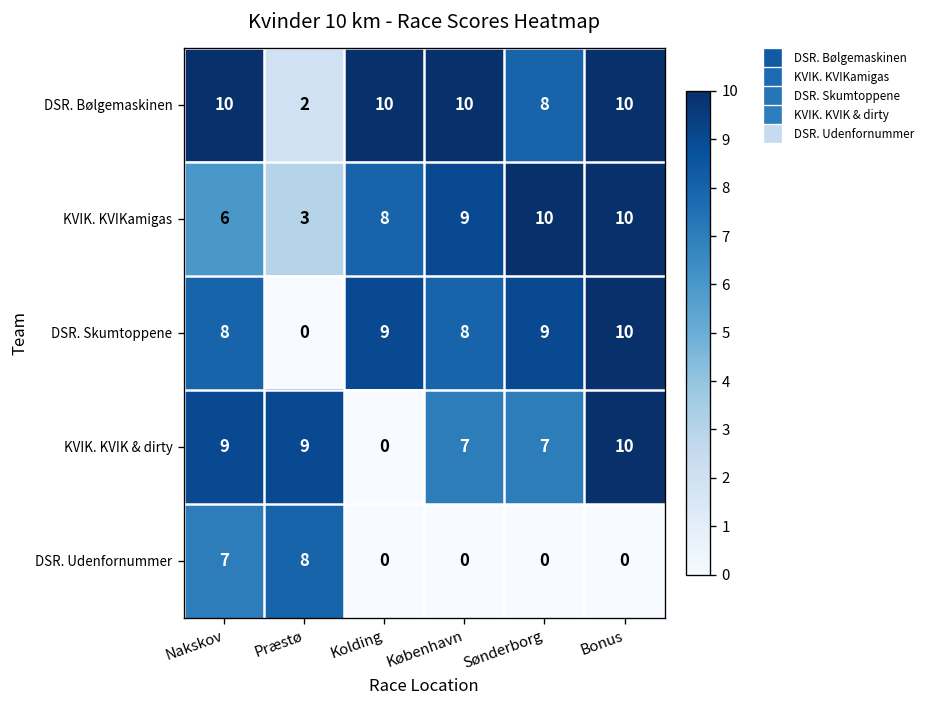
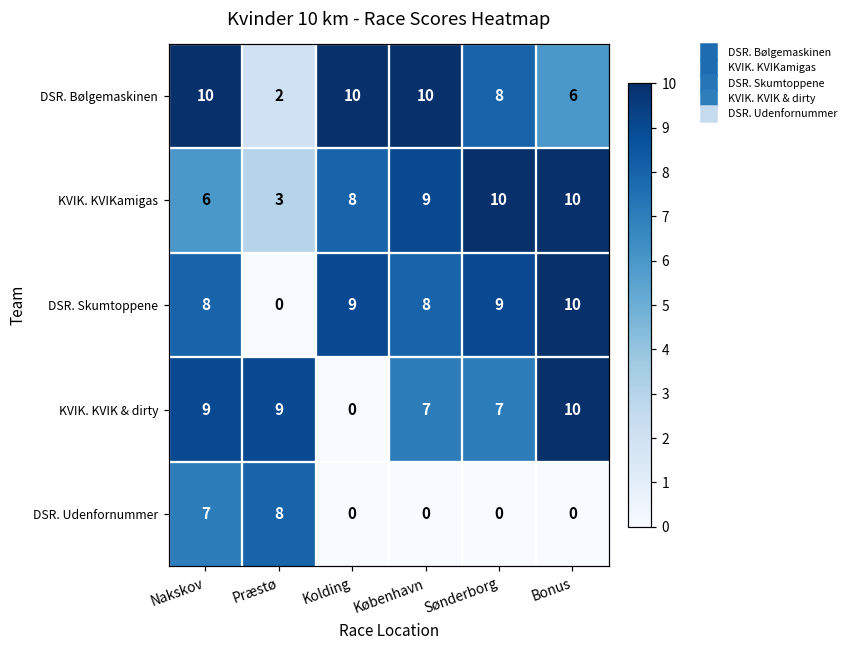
DSR. Bølgemaskinen, Bonus: 10 -> 6
